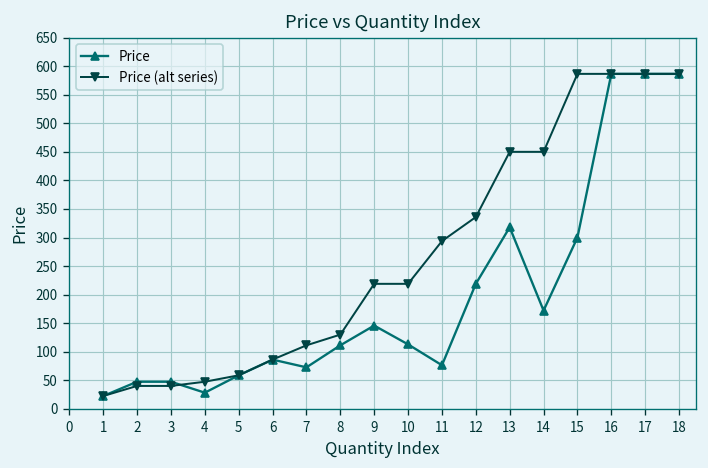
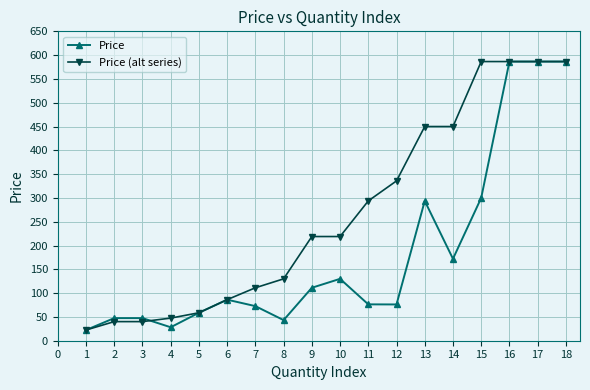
Price, 8: 110 -> 40
Price, 9: 150 -> 110
Price, 10: 110 -> 130
Price, 12: 220 -> 80
Price, 13: 320 -> 290
